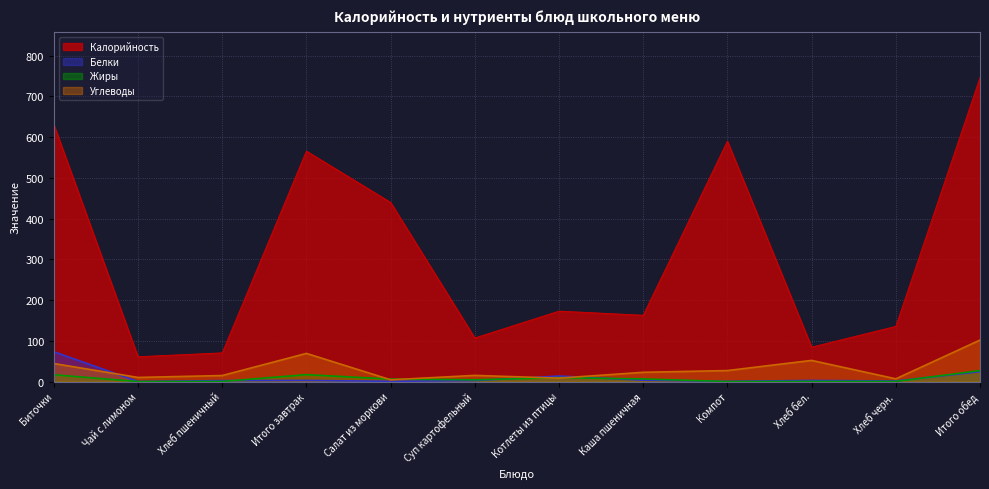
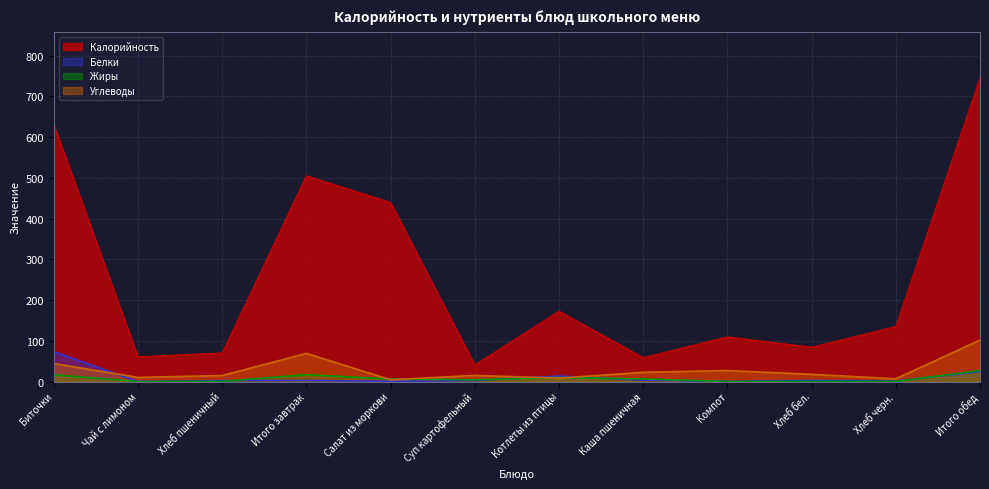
Калорийность, Итого завтрак: 570 -> 510
Калорийность, Суп картофельный: 110 -> 40
Калорийность, Каша пшеничная: 160 -> 60
Калорийность, Компот: 590 -> 110
Углеводы, Хлеб бел.: 50 -> 20
